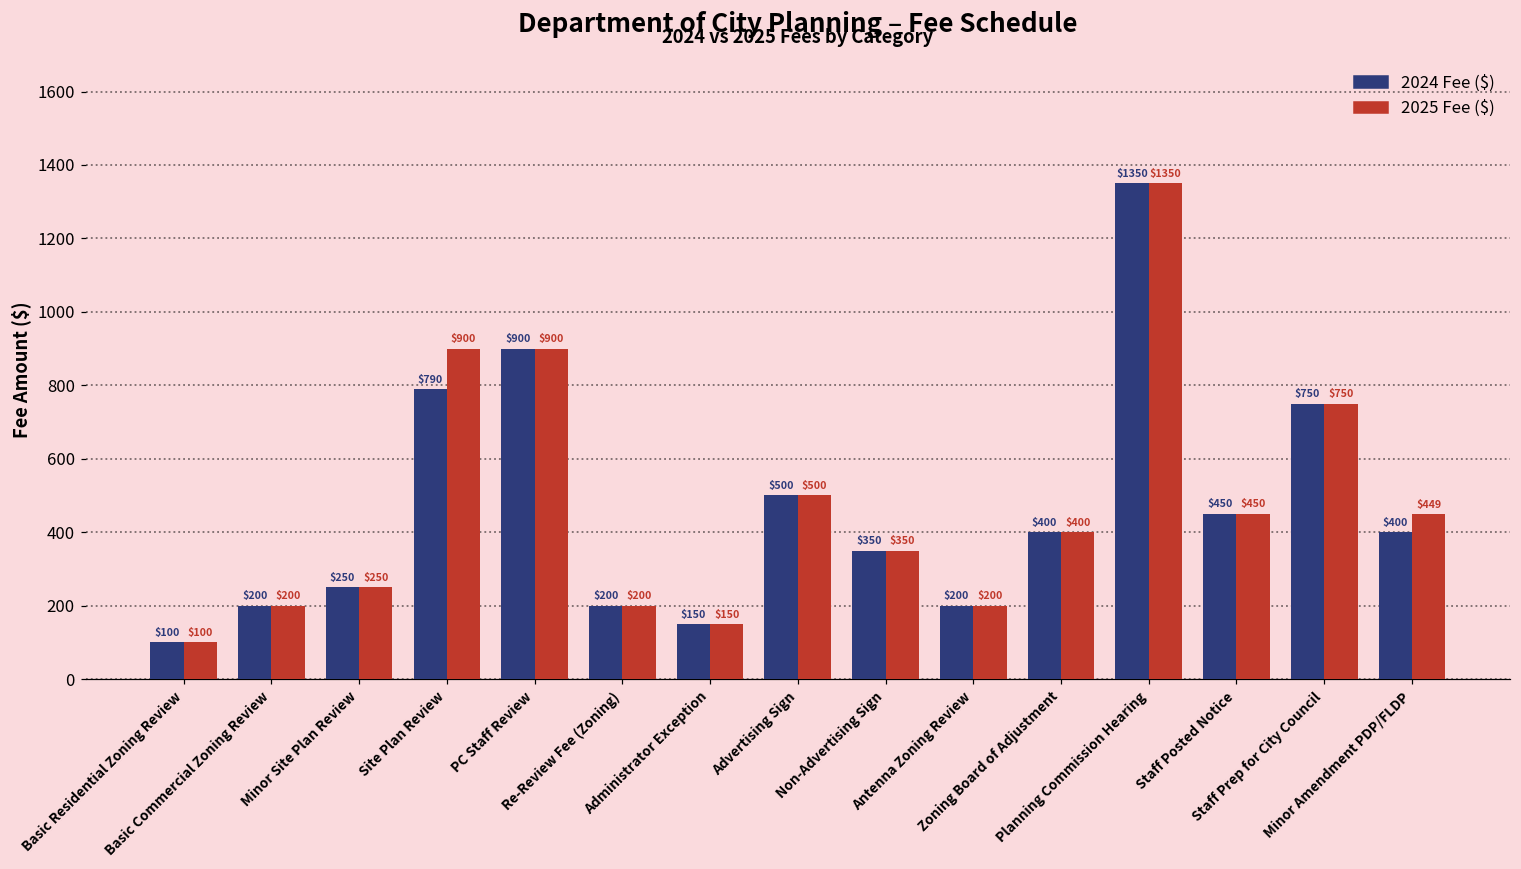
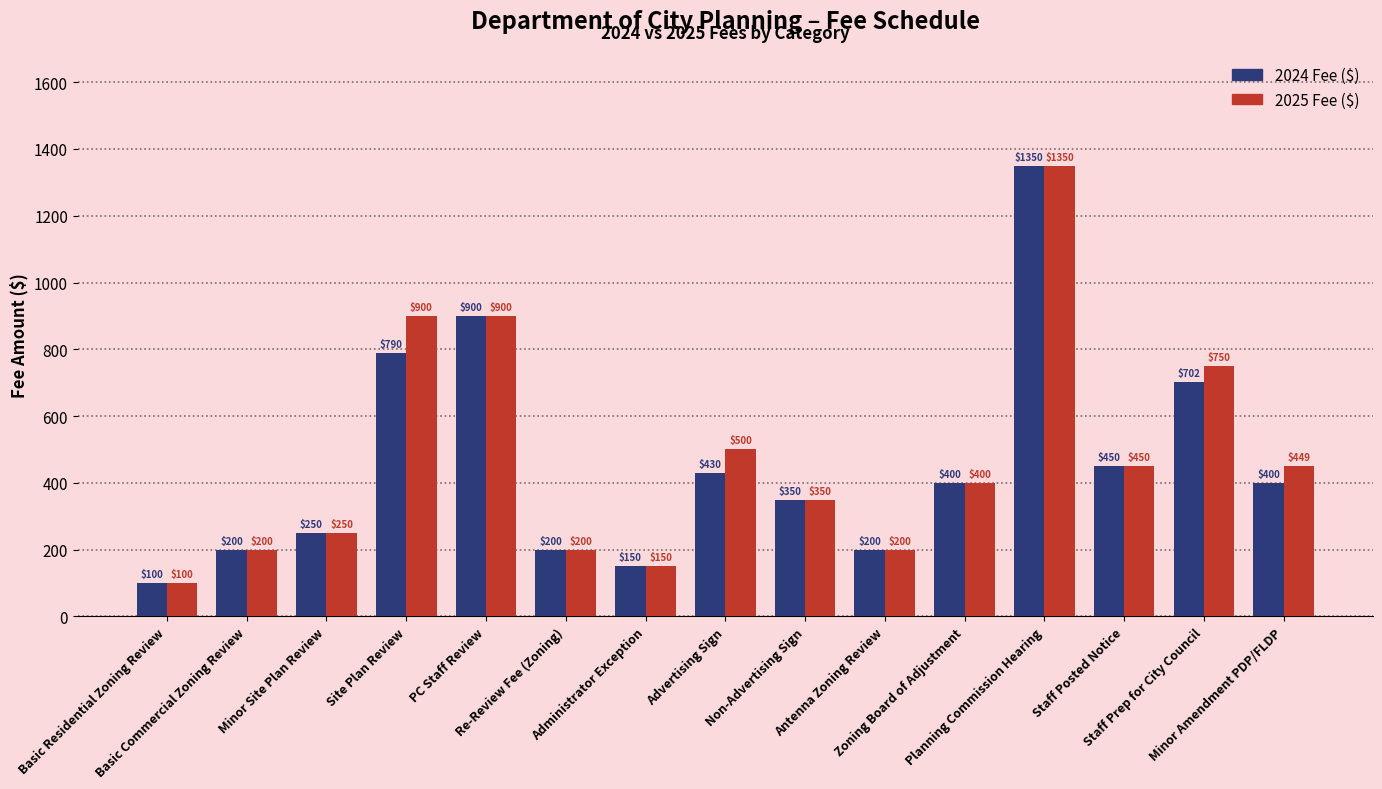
2024 Fee ($), Advertising Sign: $500 -> $430
2024 Fee ($), Staff Prep for City Council: $750 -> $702
